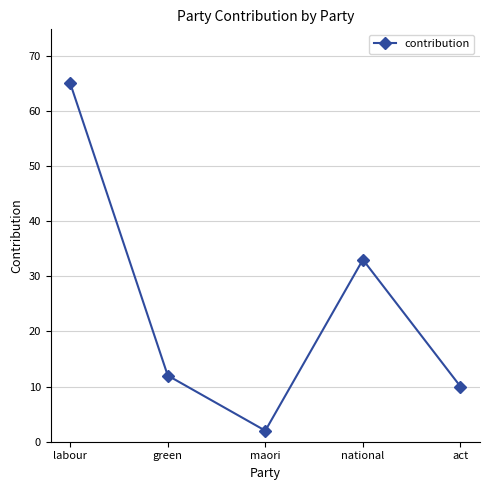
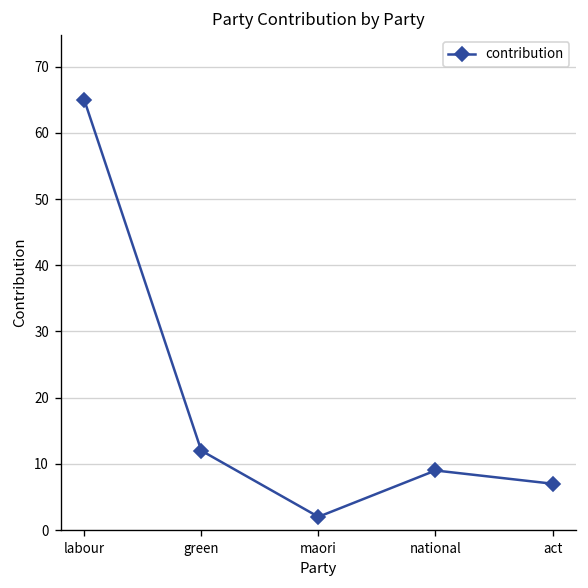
national: 33 -> 9
act: 10 -> 7
